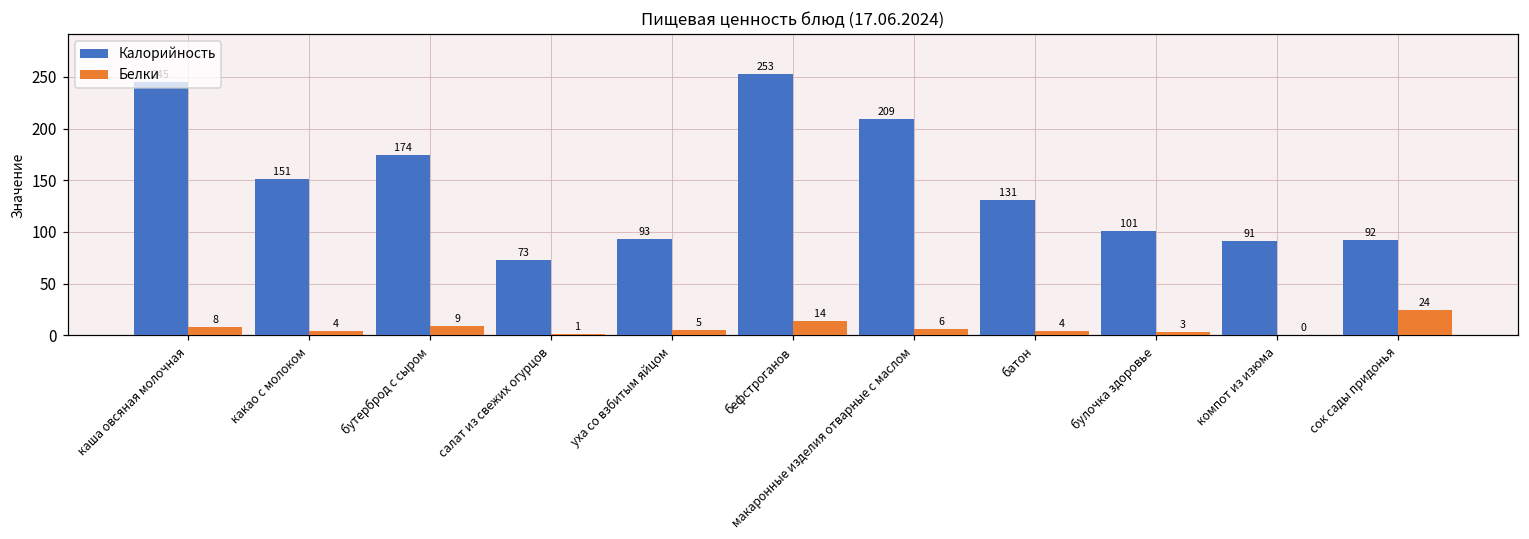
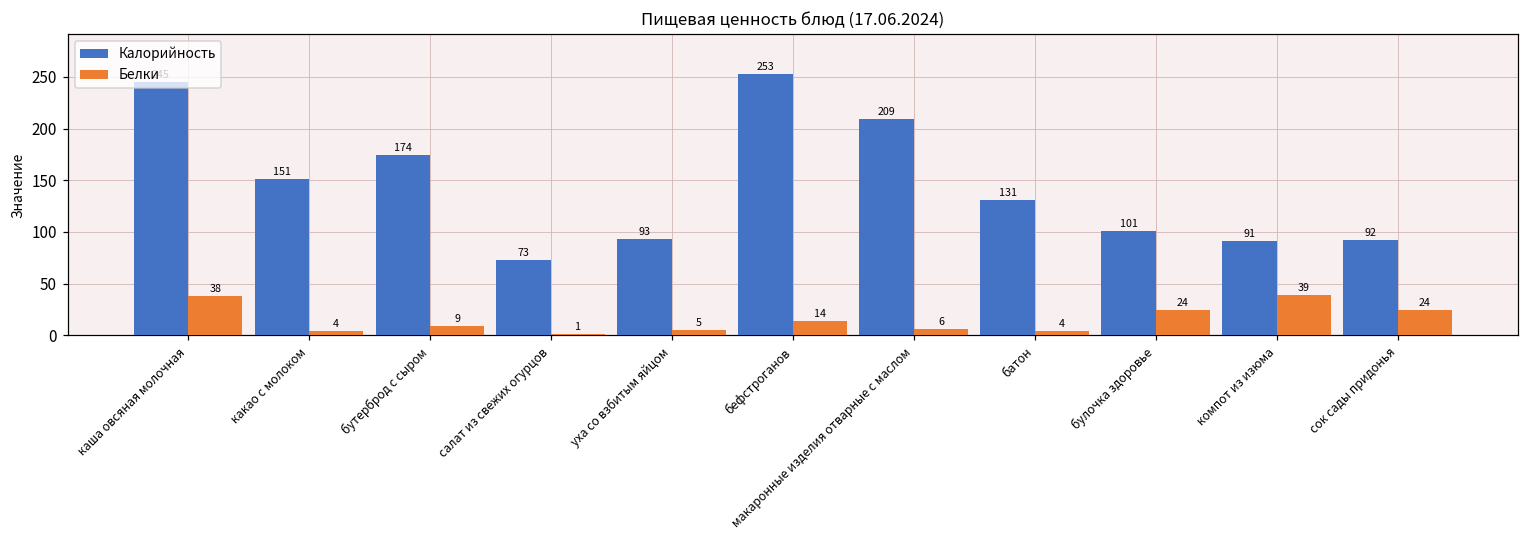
Белки, каша овсяная молочная: 8 -> 38
Белки, булочка здоровье: 3 -> 24
Белки, компот из изюма: 0 -> 39
